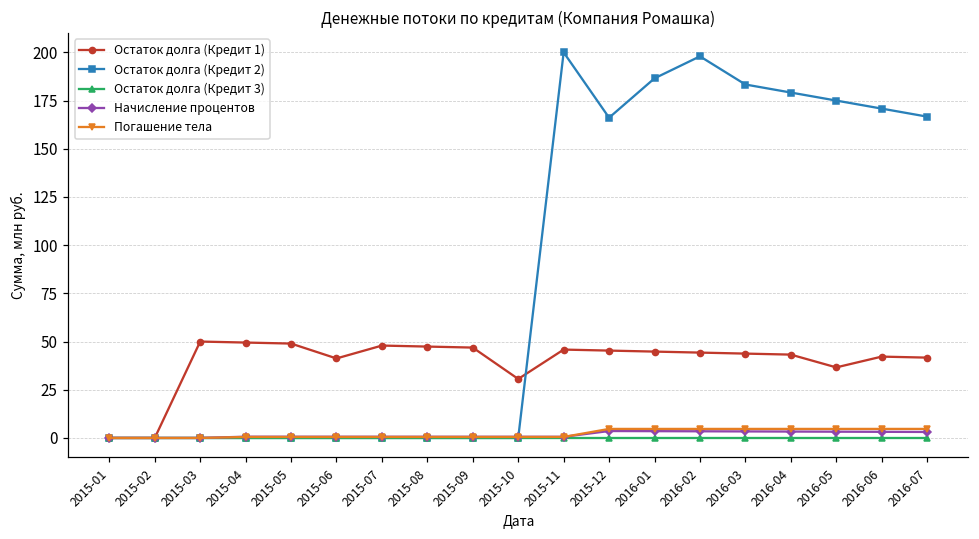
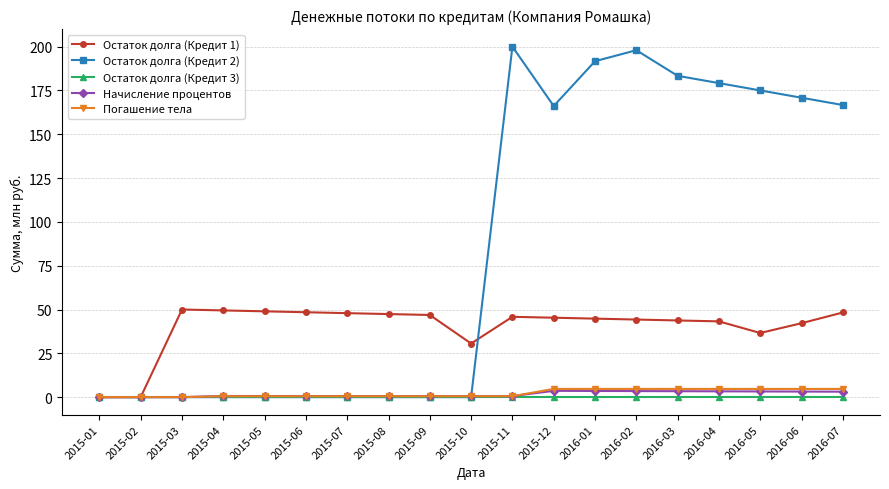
Остаток долга (Кредит 1), 2015-06: 41 -> 48
Остаток долга (Кредит 2), 2016-01: 187 -> 192
Остаток долга (Кредит 1), 2016-07: 42 -> 48
